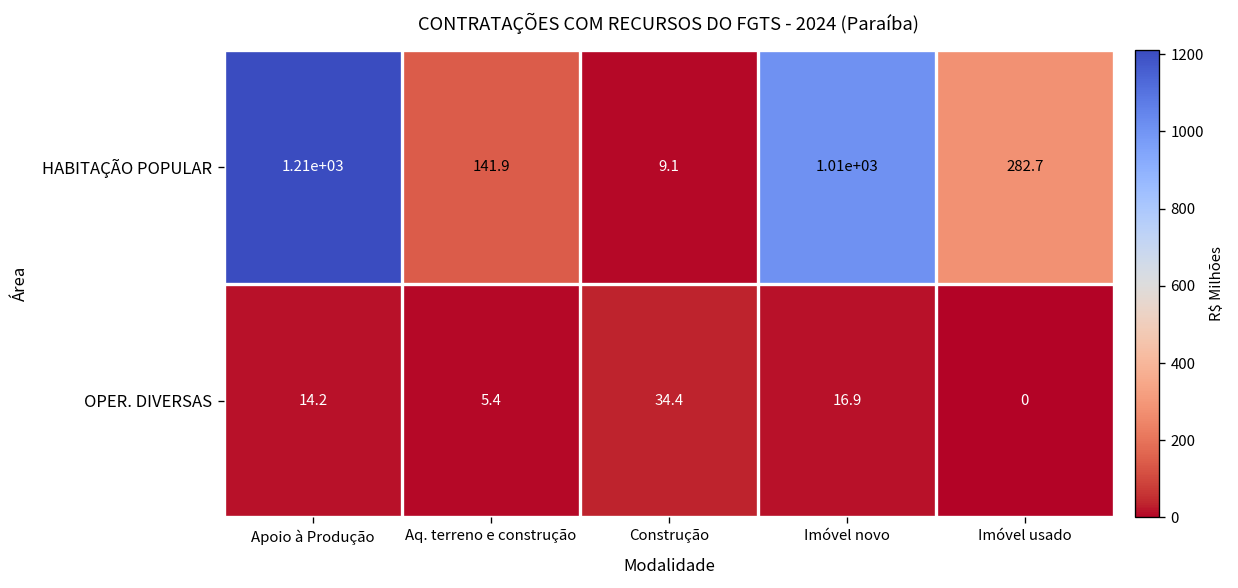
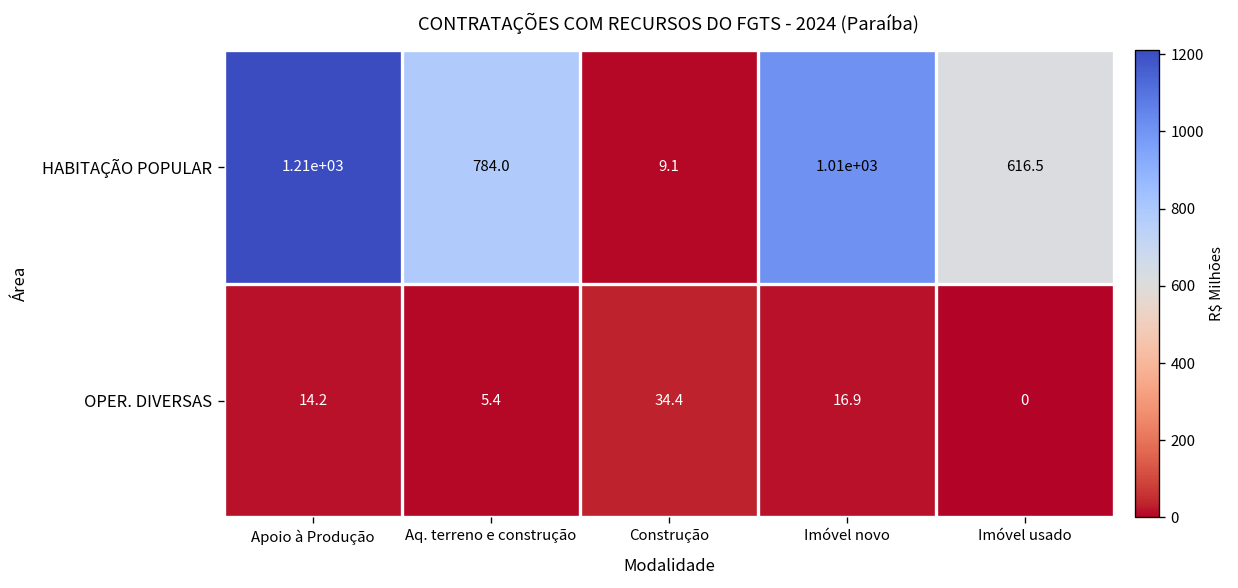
HABITAÇÃO POPULAR, Aq. terreno e construção: 141.9 -> 784.0
HABITAÇÃO POPULAR, Imóvel usado: 282.7 -> 616.5
